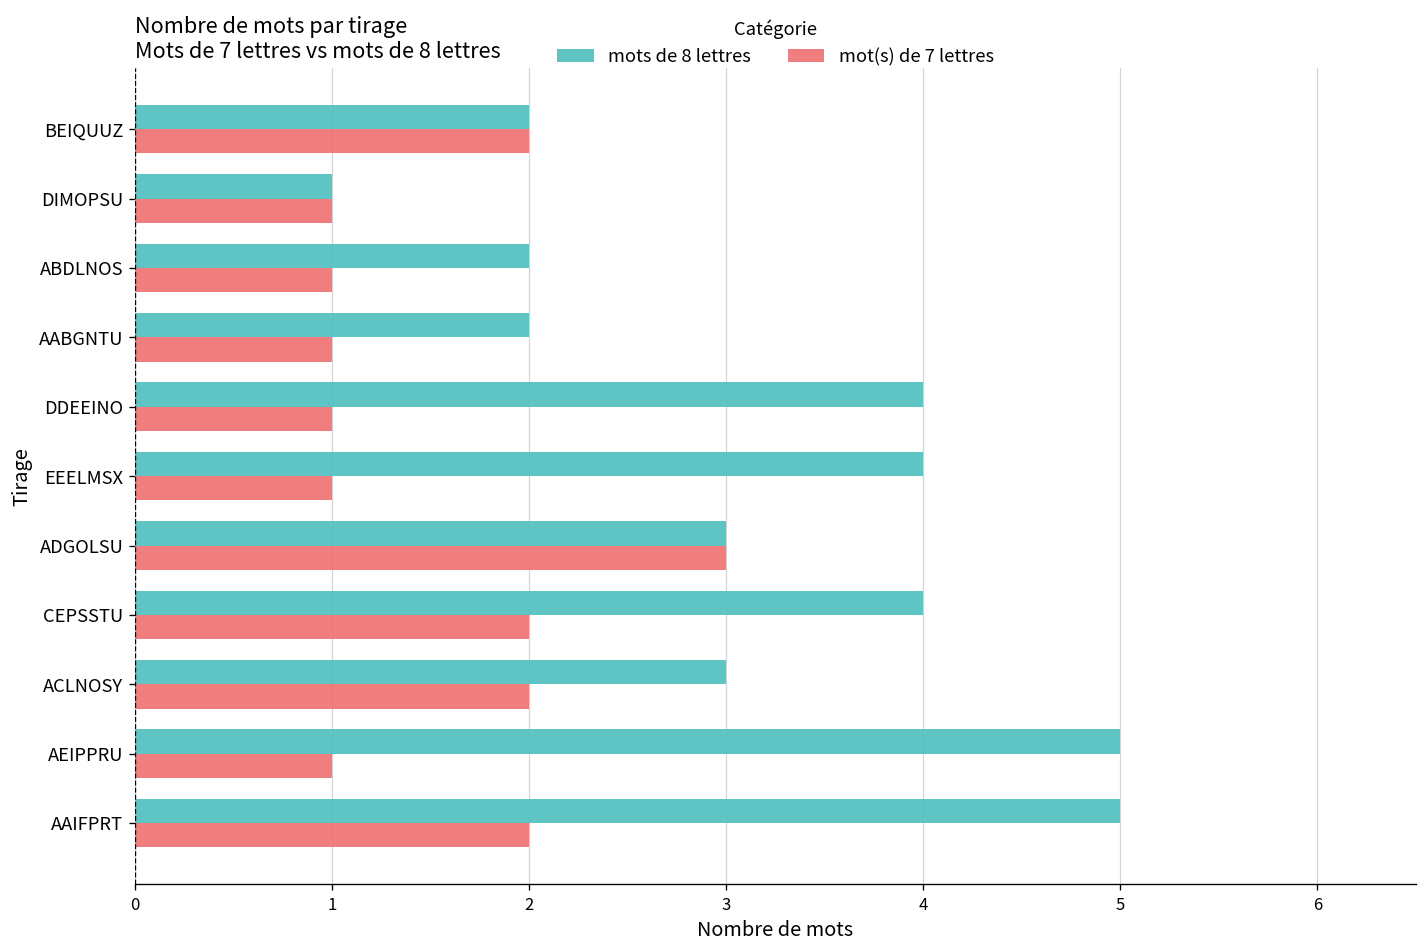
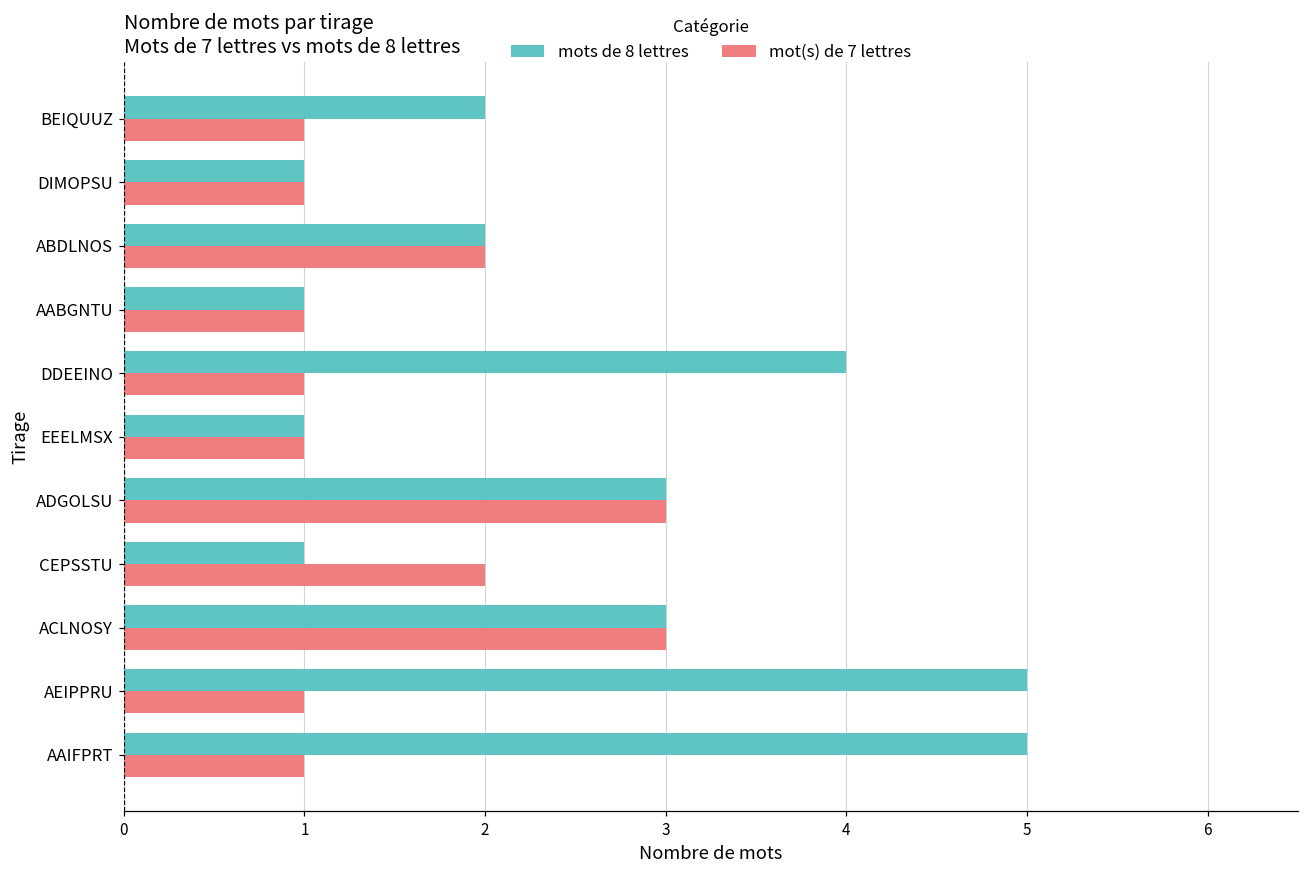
mot(s) de 7 lettres, BEIQUUZ: 2 -> 1
mot(s) de 7 lettres, ABDLNOS: 1 -> 2
mots de 8 lettres, AABGNTU: 2 -> 1
mots de 8 lettres, EEELMSX: 4 -> 1
mots de 8 lettres, CEPSSTU: 4 -> 1
mot(s) de 7 lettres, ACLNOSY: 2 -> 3
mot(s) de 7 lettres, AAIFPRT: 2 -> 1
